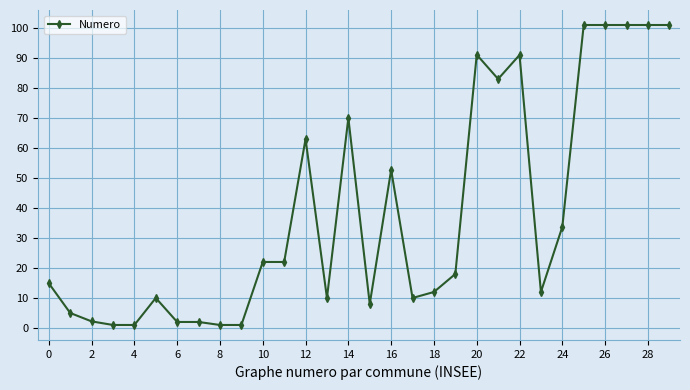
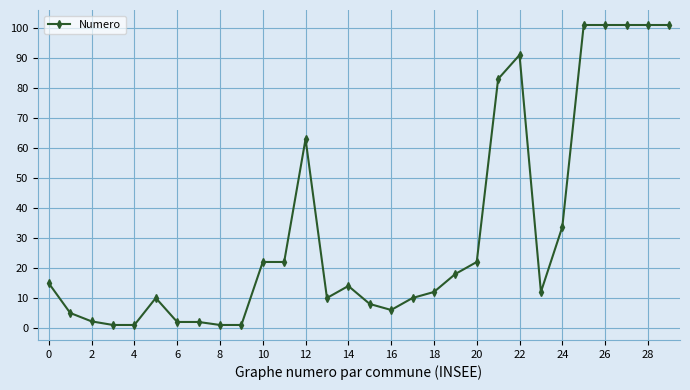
14: 70 -> 14
16: 53 -> 6
20: 91 -> 22
